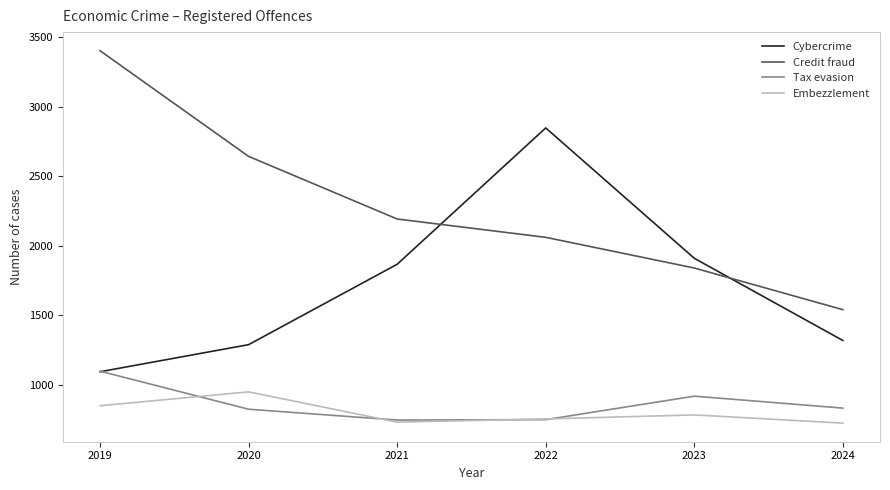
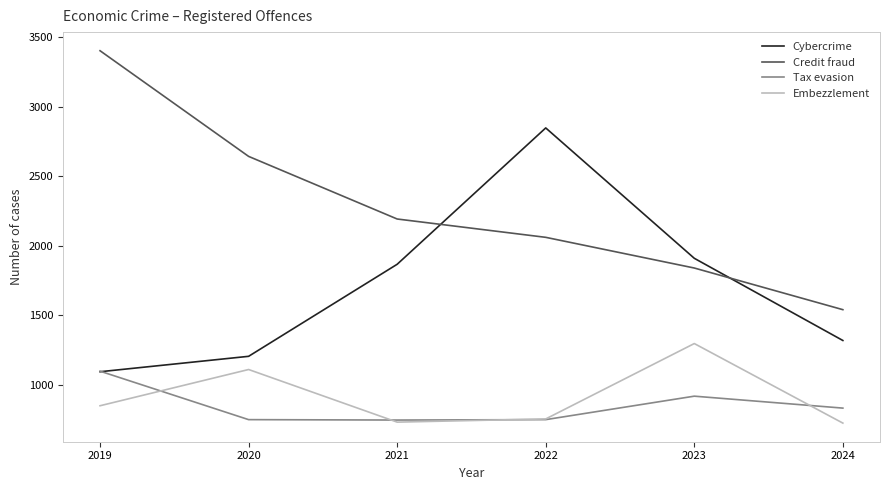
Cybercrime, 2020: 1290 -> 1200
Tax evasion, 2020: 820 -> 750
Embezzlement, 2020: 950 -> 1110
Embezzlement, 2023: 780 -> 1300
